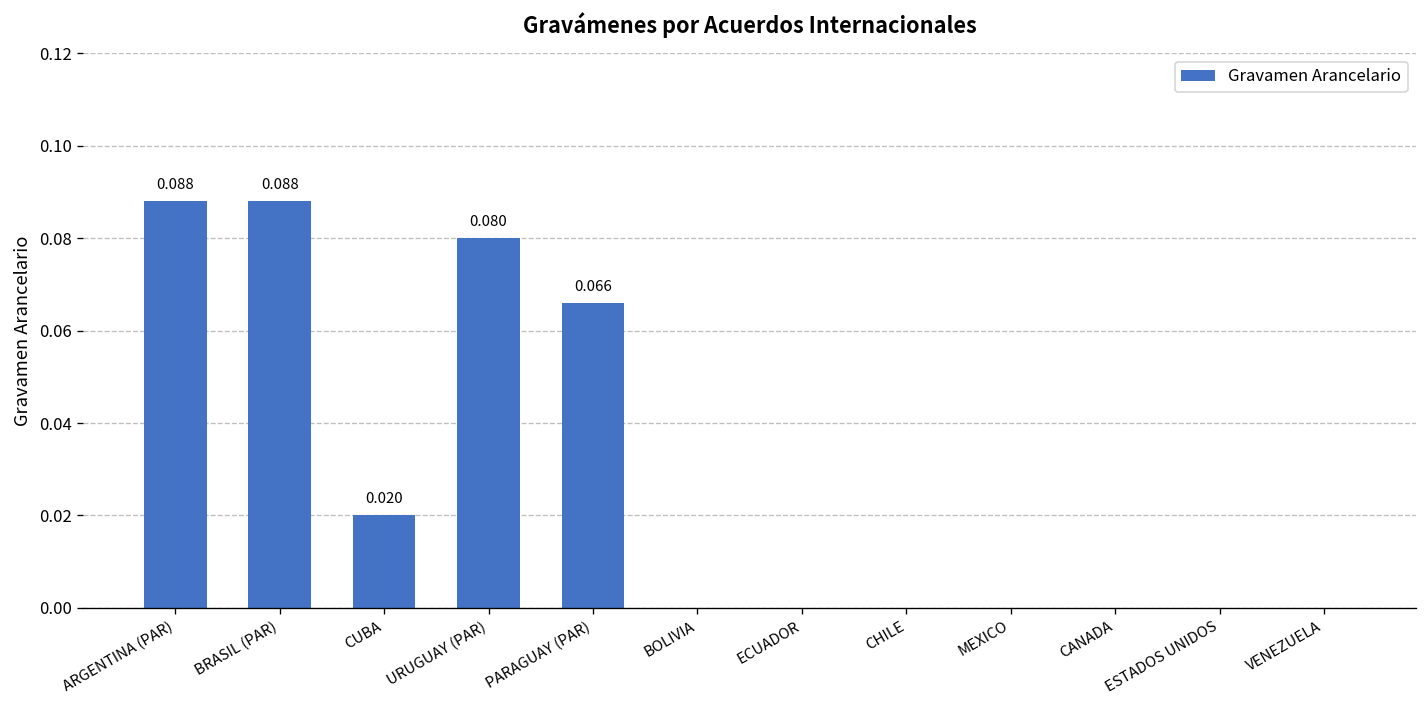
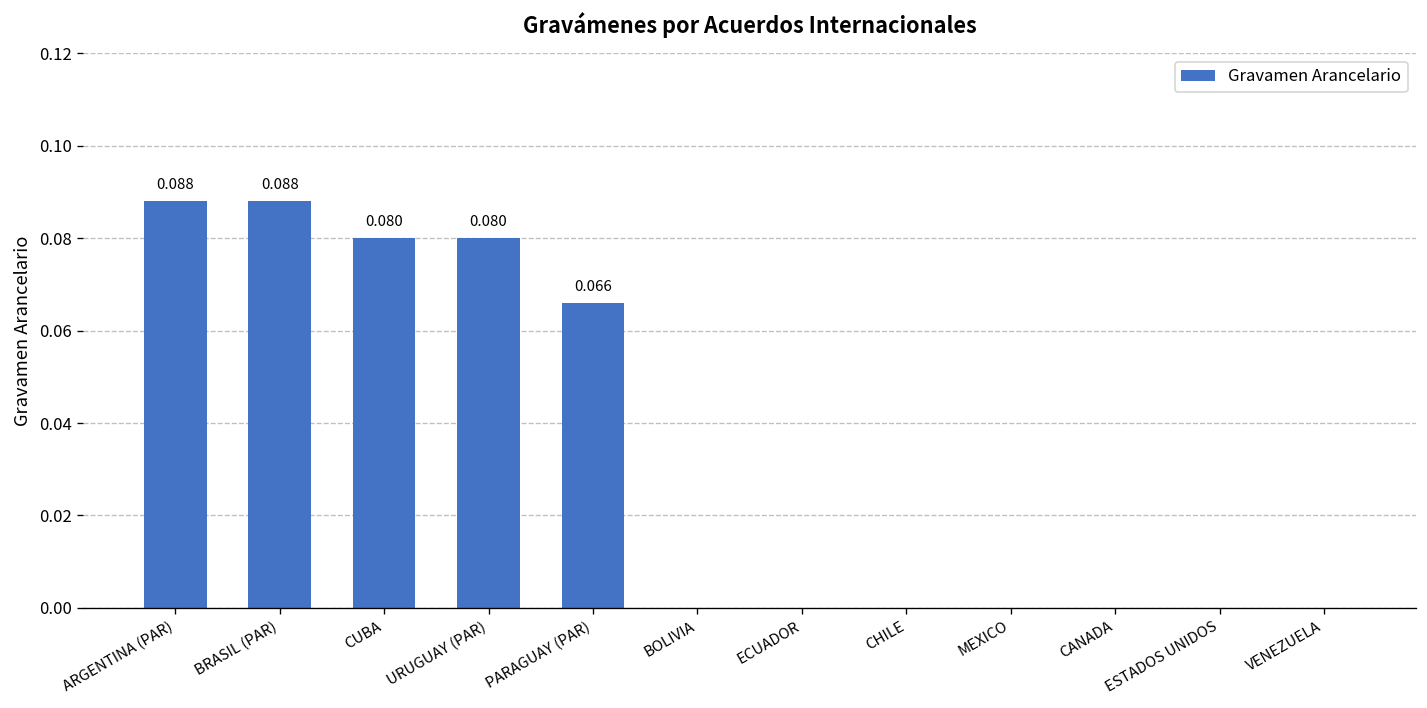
CUBA: 0.020 -> 0.080
